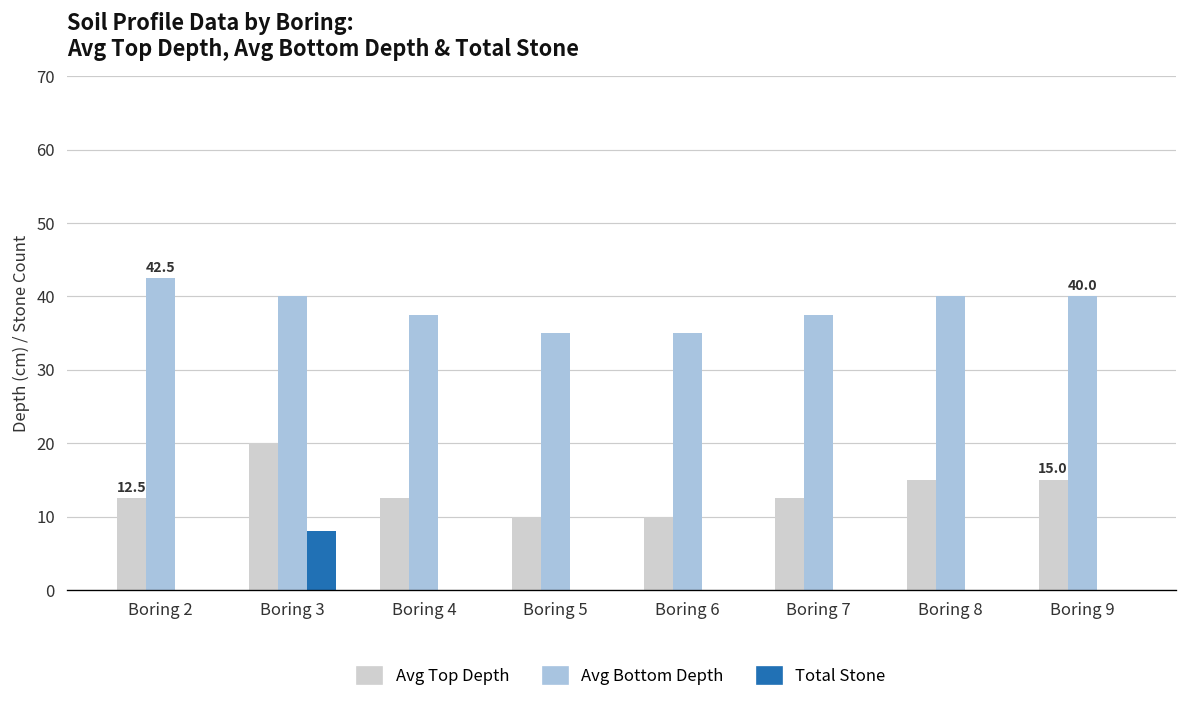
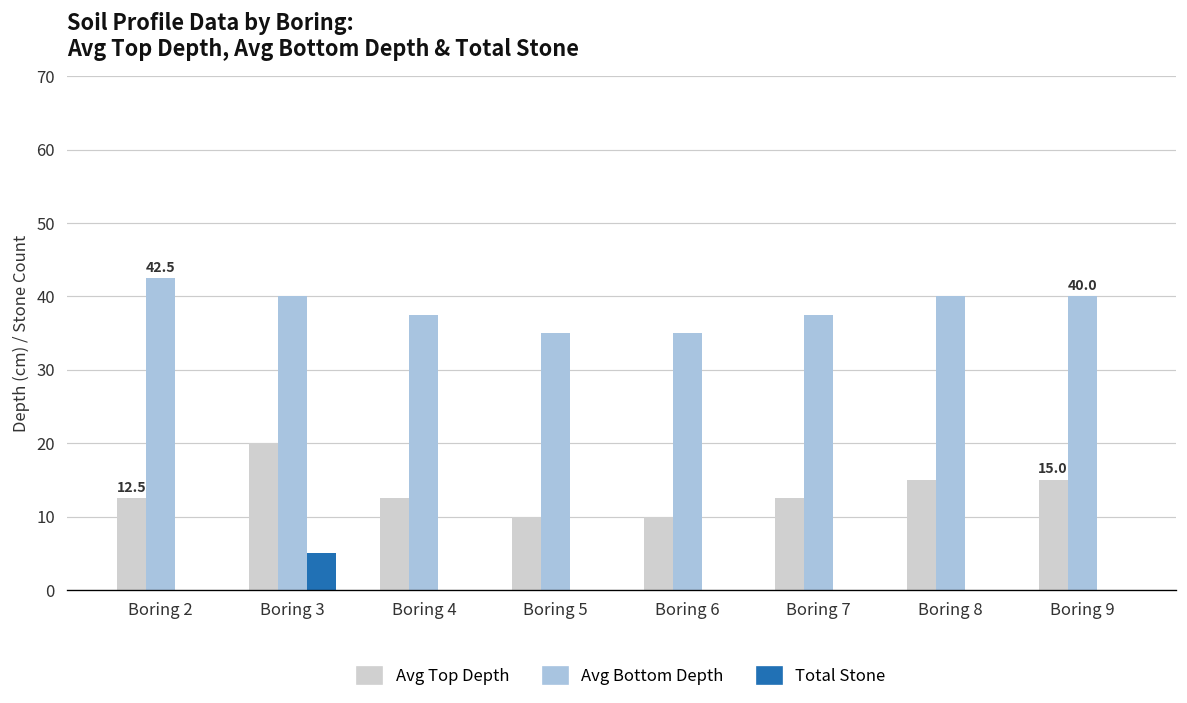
Total Stone, Boring 3: 8 -> 5
